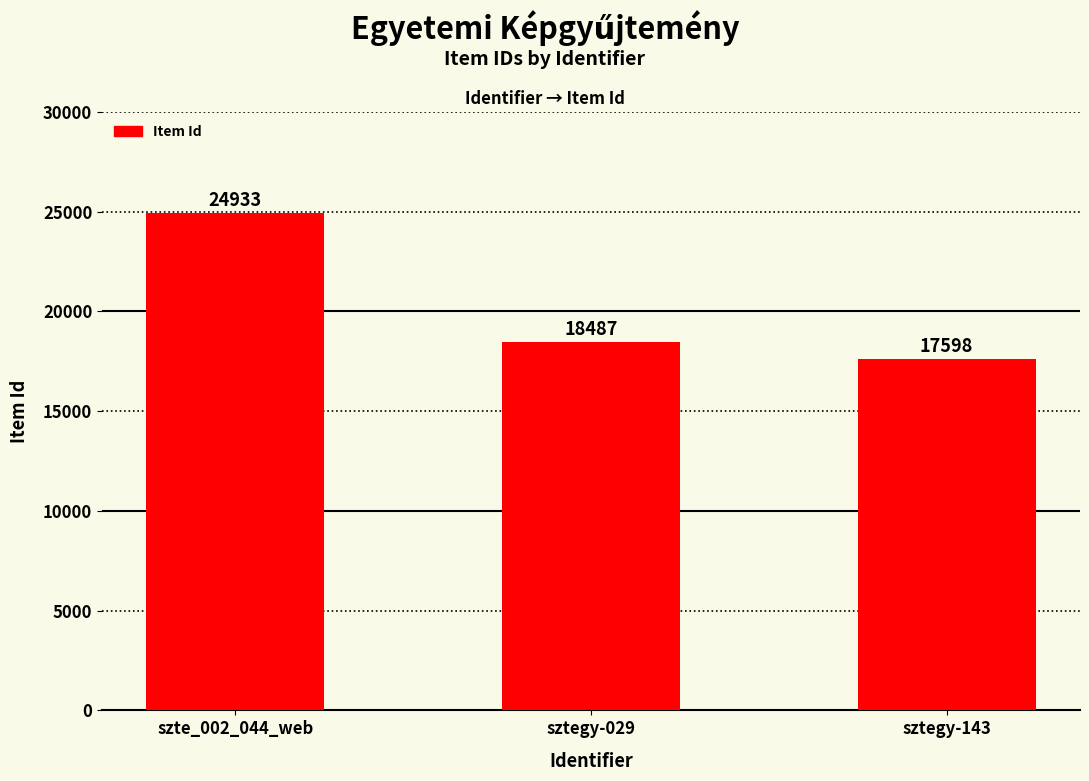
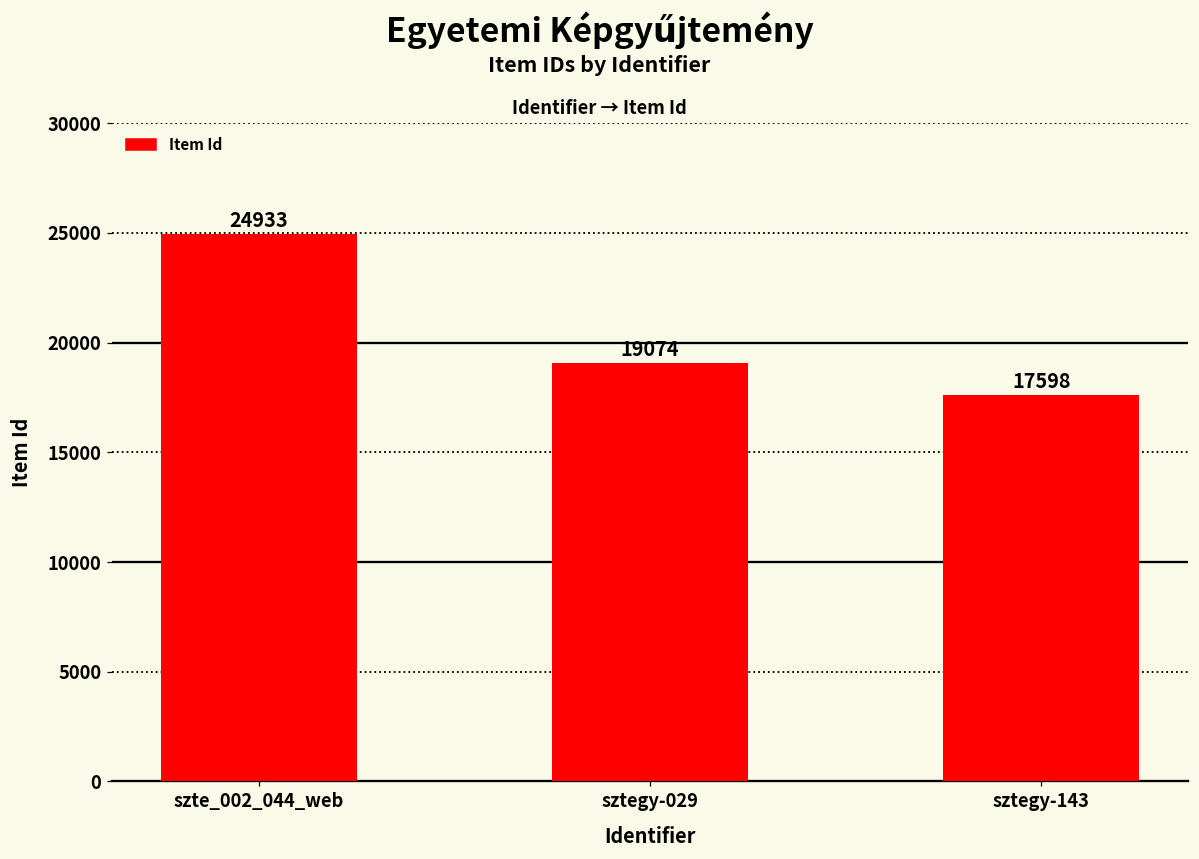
sztegy-029: 18487 -> 19074
